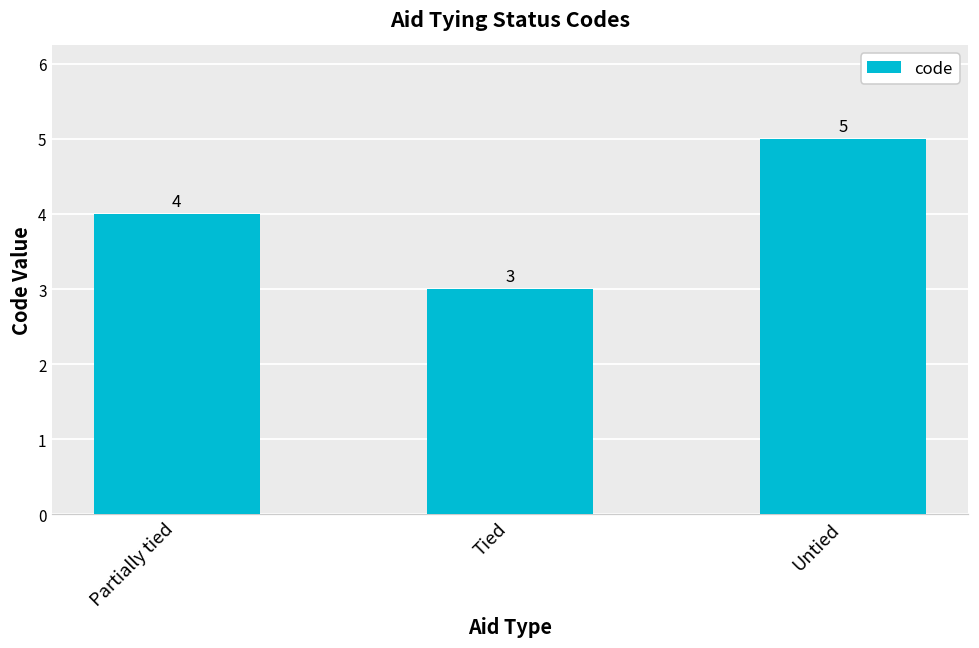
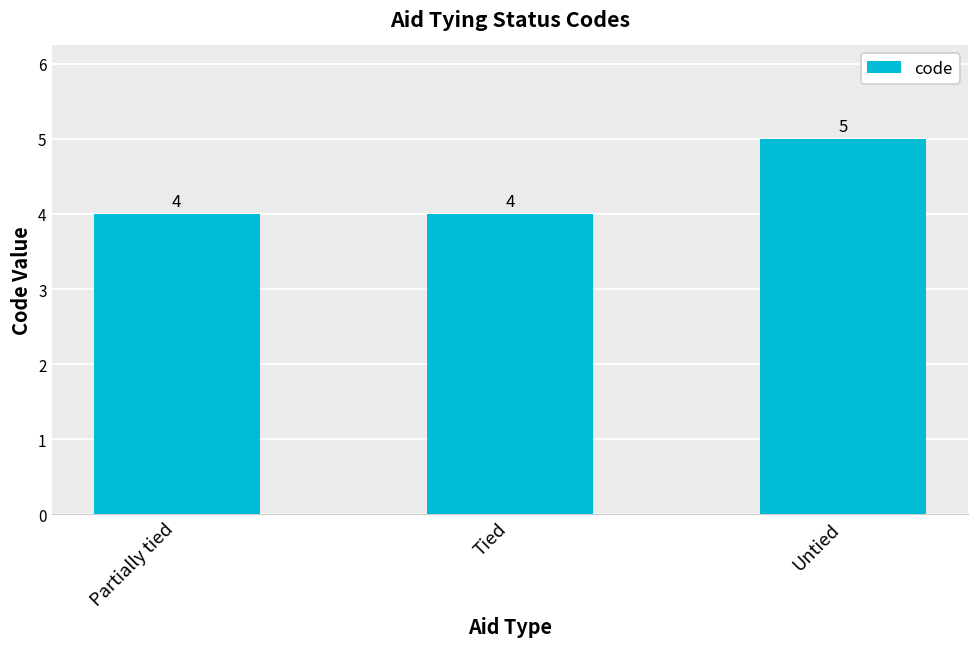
Tied: 3 -> 4
